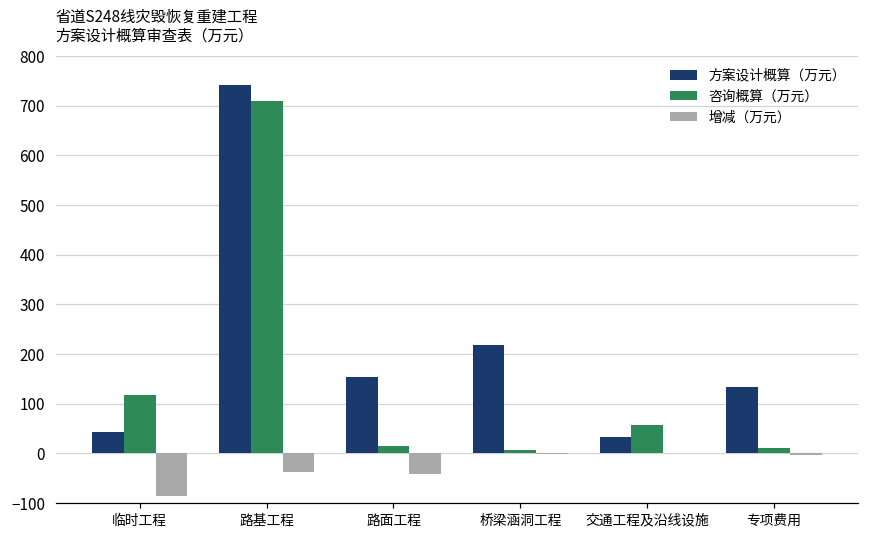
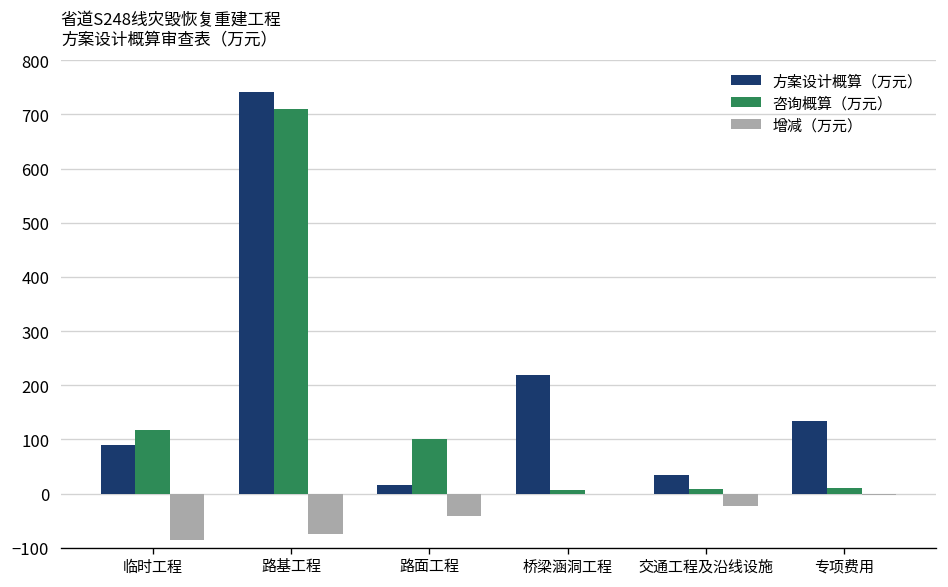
方案设计概算（万元）, 临时工程: 40 -> 90
增减（万元）, 路基工程: -40 -> -70
方案设计概算（万元）, 路面工程: 150 -> 20
咨询概算（万元）, 路面工程: 20 -> 100
咨询概算（万元）, 交通工程及沿线设施: 60 -> 10
增减（万元）, 交通工程及沿线设施: 0 -> -20
